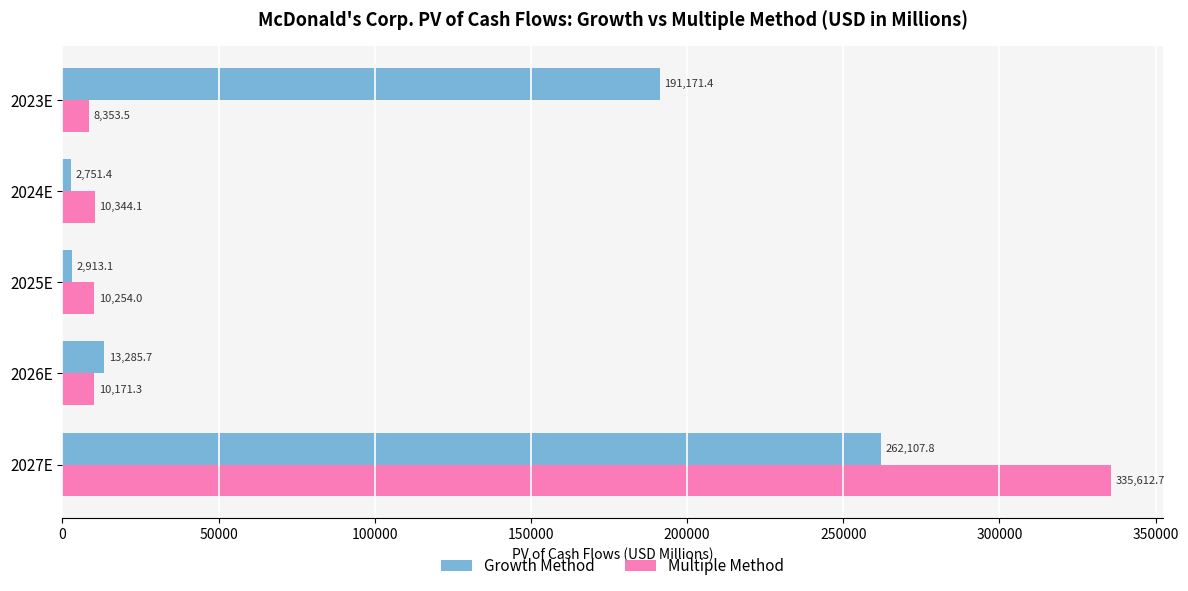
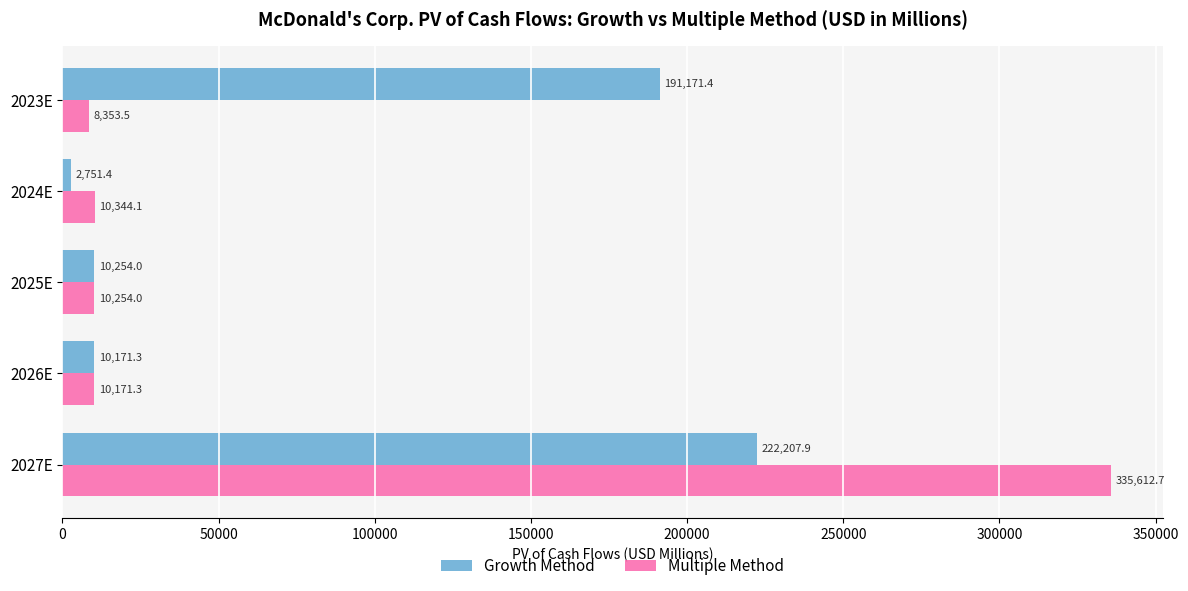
Growth Method, 2025E: 2,913.1 -> 10,254.0
Growth Method, 2026E: 13,285.7 -> 10,171.3
Growth Method, 2027E: 262,107.8 -> 222,207.9
